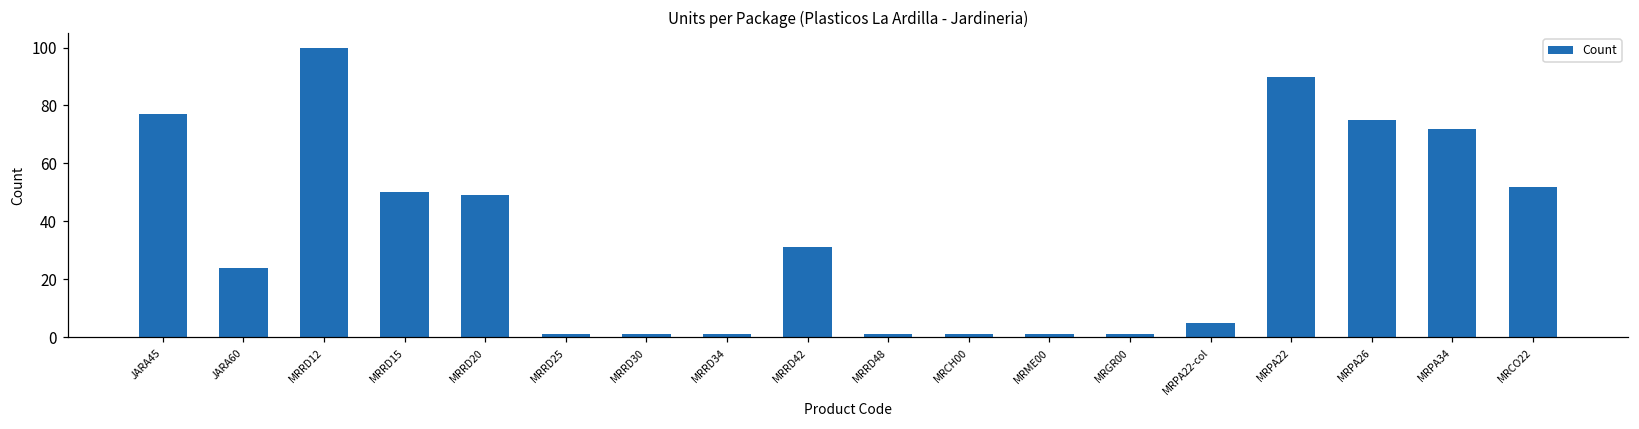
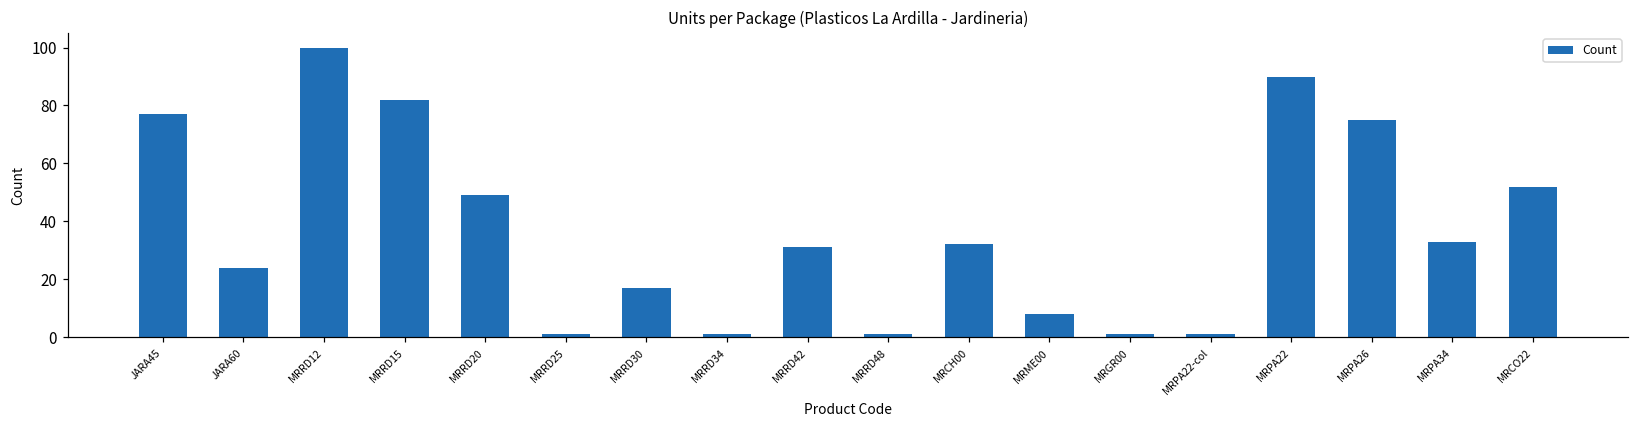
MRRD15: 50 -> 82
MRRD30: 1 -> 17
MRCH00: 1 -> 32
MRME00: 1 -> 8
MRPA22-col: 5 -> 1
MRPA34: 72 -> 33
